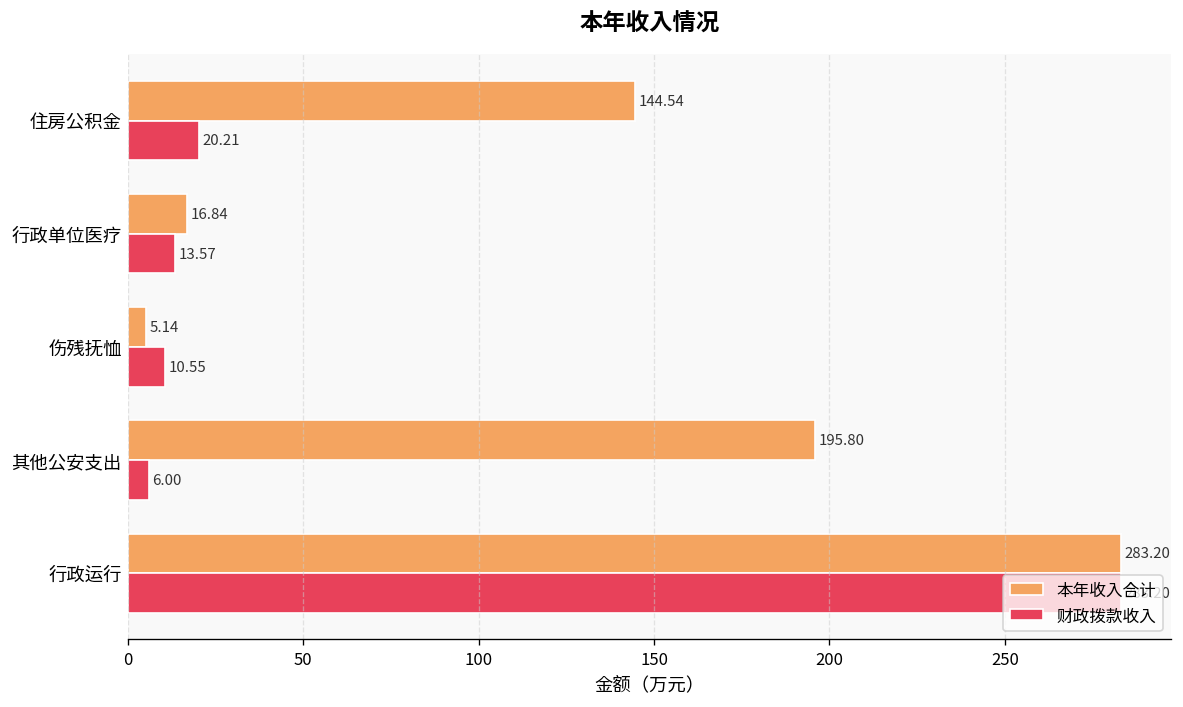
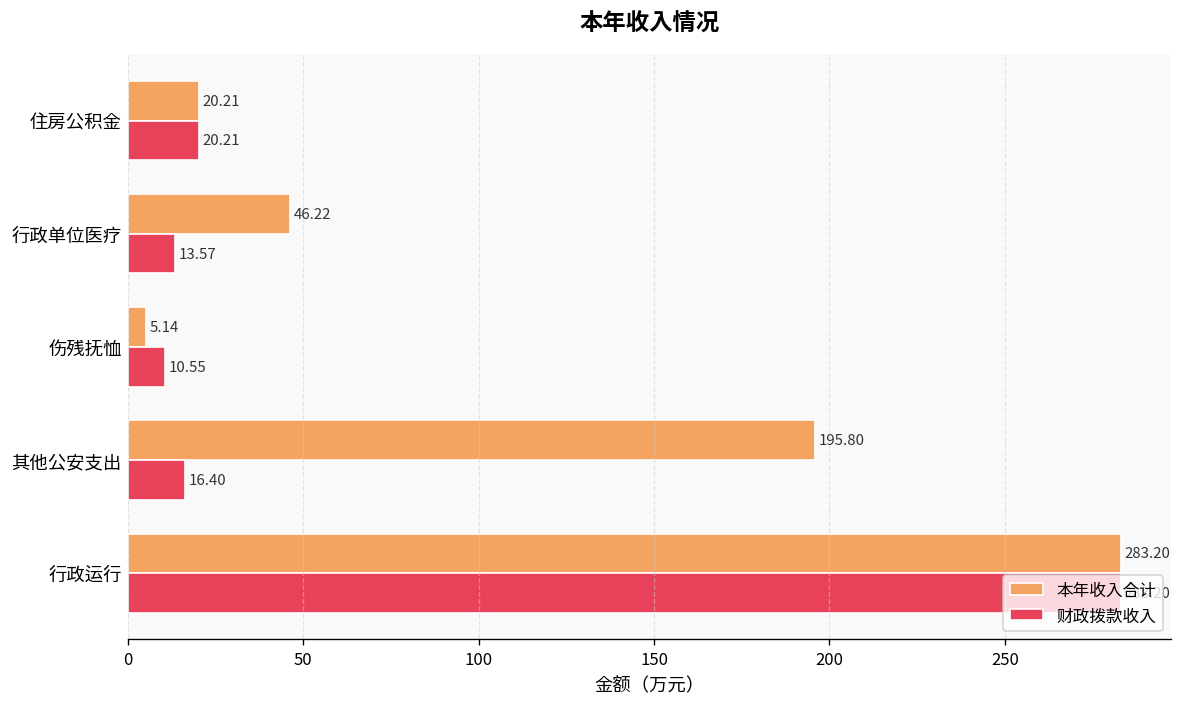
本年收入合计, 住房公积金: 144.54 -> 20.21
本年收入合计, 行政单位医疗: 16.84 -> 46.22
财政拨款收入, 其他公安支出: 6.00 -> 16.40
